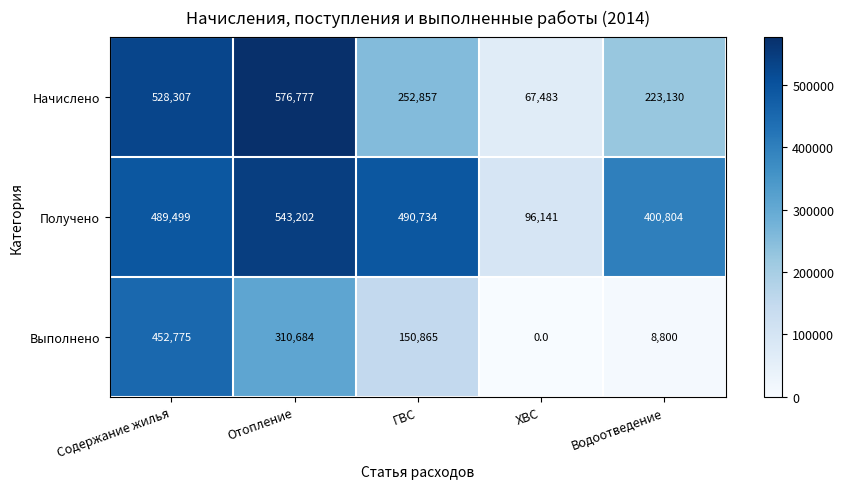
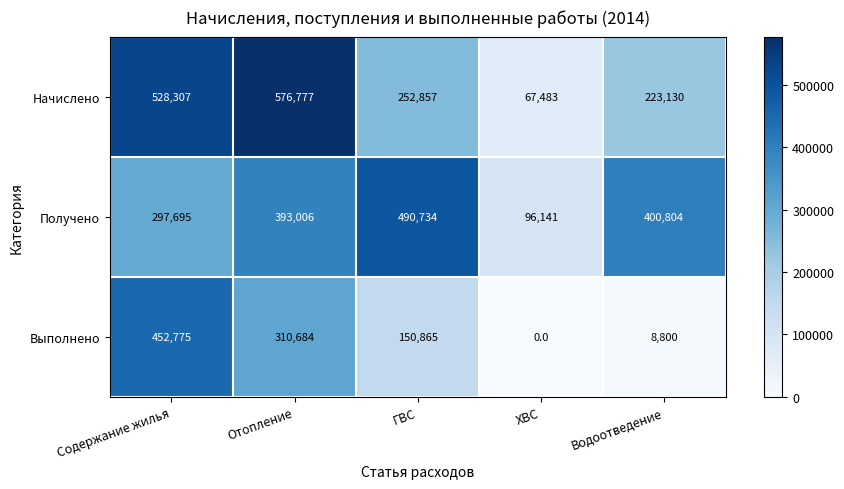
Получено, Содержание жилья: 489,499 -> 297,695
Получено, Отопление: 543,202 -> 393,006
